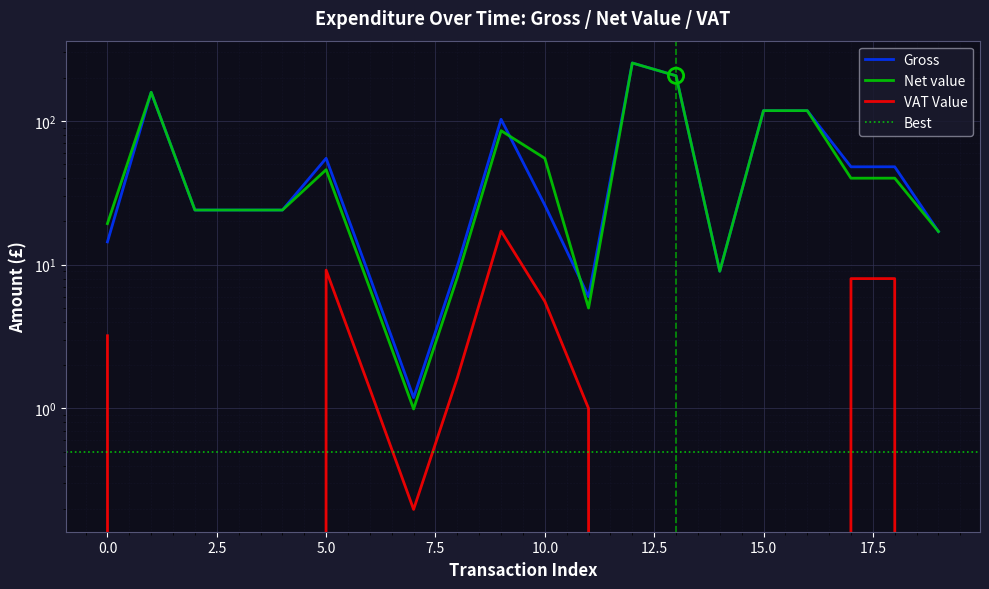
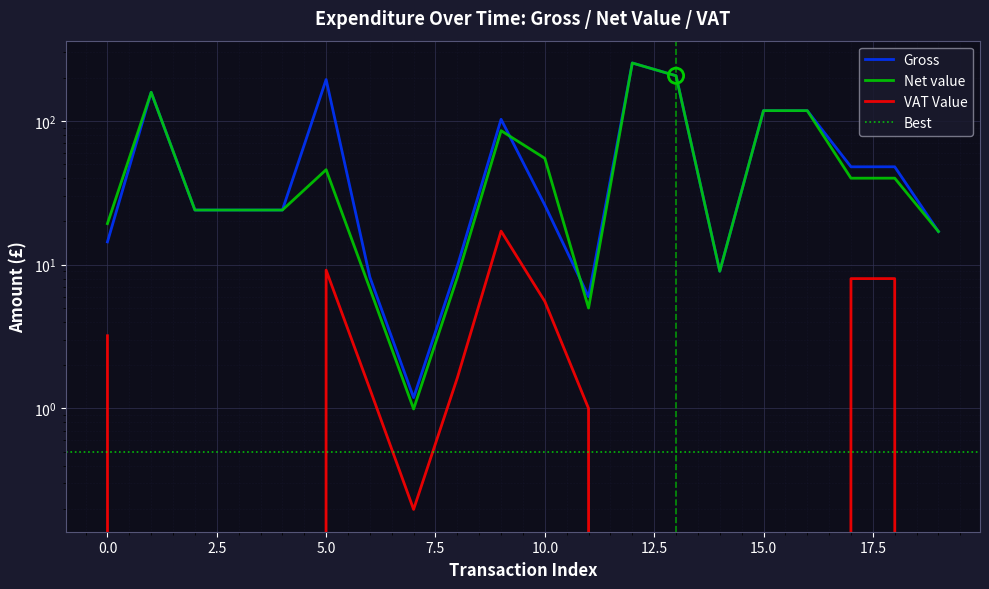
Gross, 5.0: 55 -> 190
